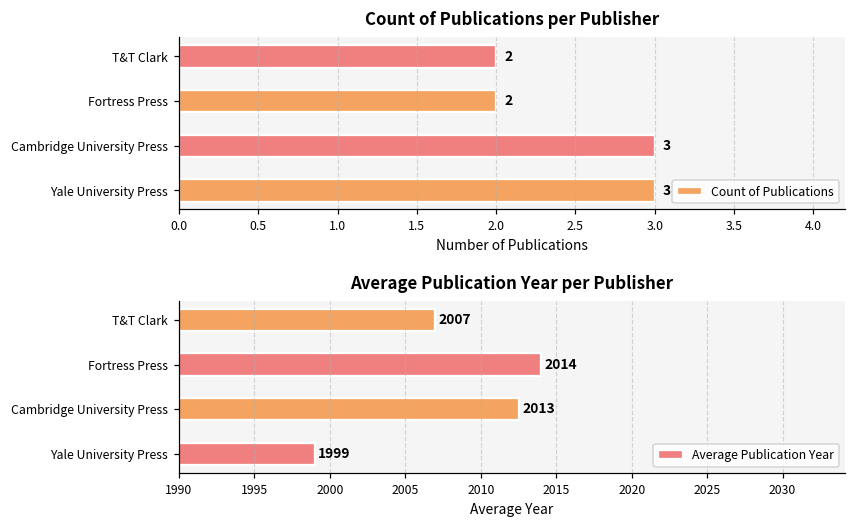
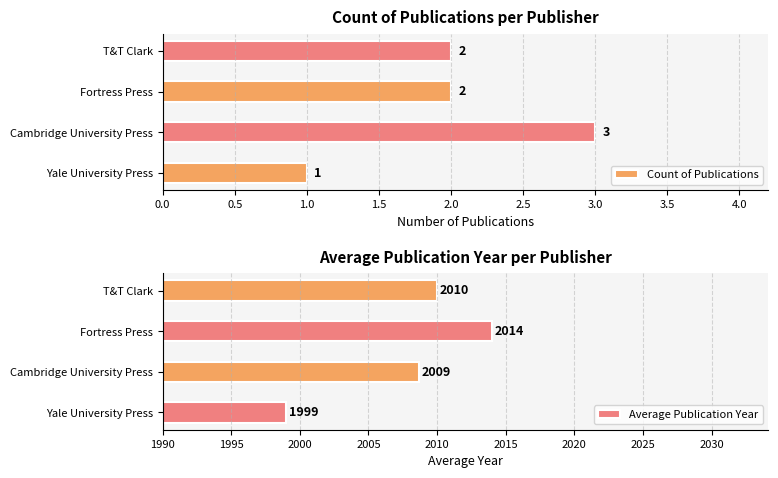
Count of Publications per Publisher, Yale University Press: 3 -> 1
Average Publication Year per Publisher, T&T Clark: 2007 -> 2010
Average Publication Year per Publisher, Cambridge University Press: 2013 -> 2009
